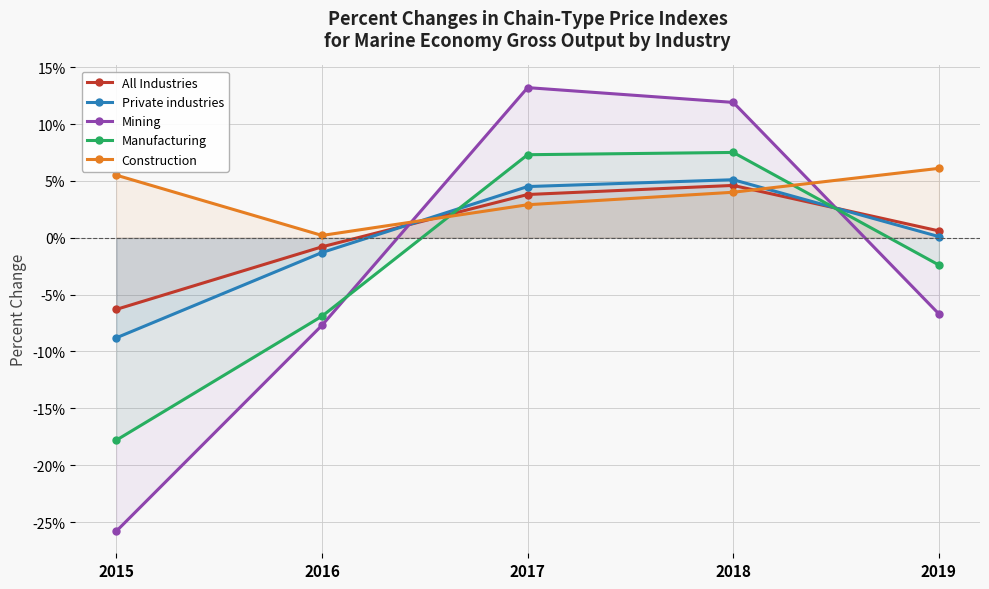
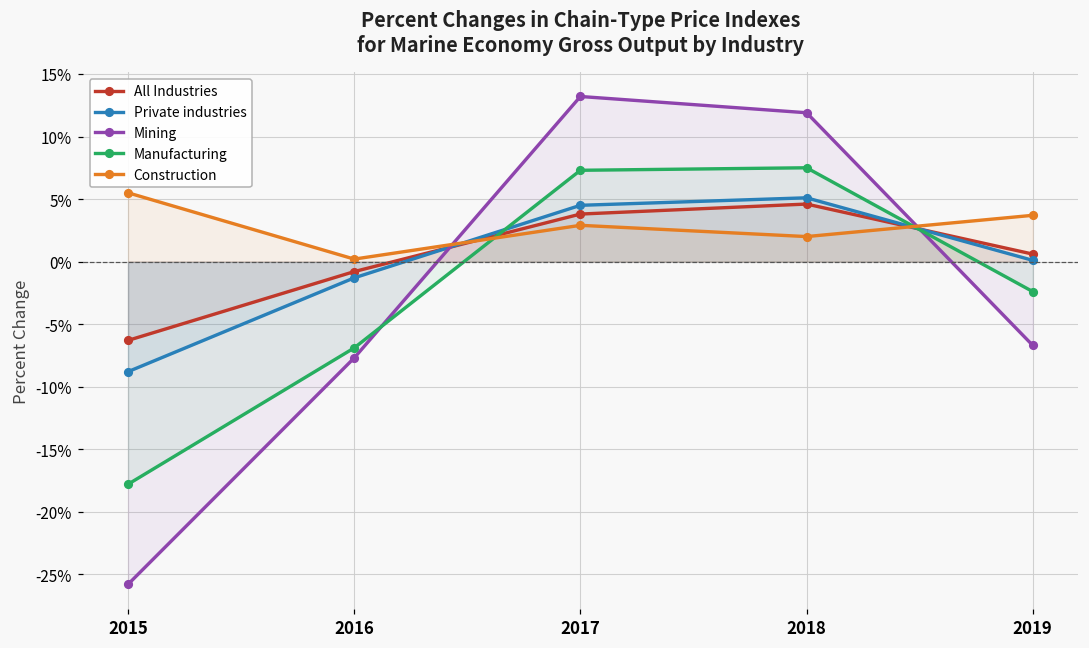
Construction, 2018: 4% -> 2%
Construction, 2019: 6.1% -> 3.7%
